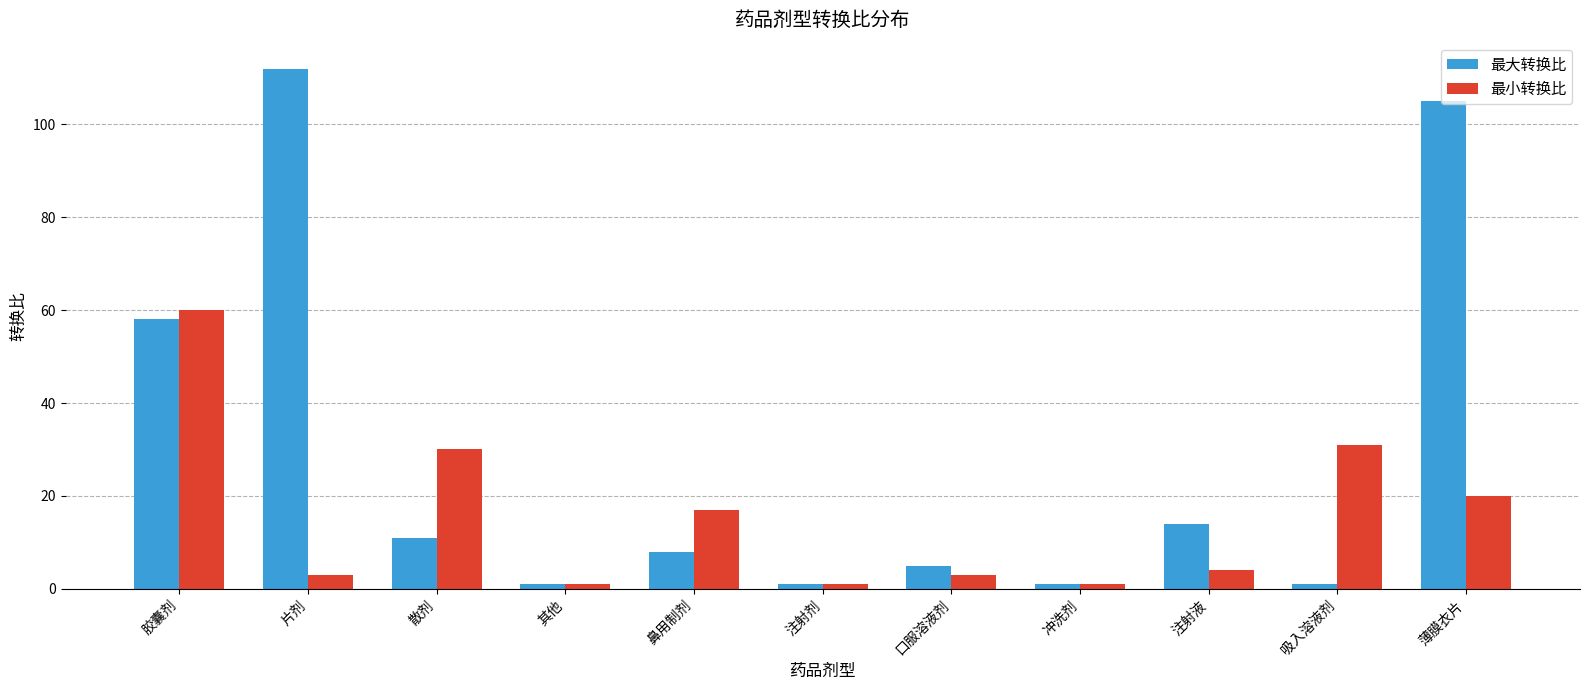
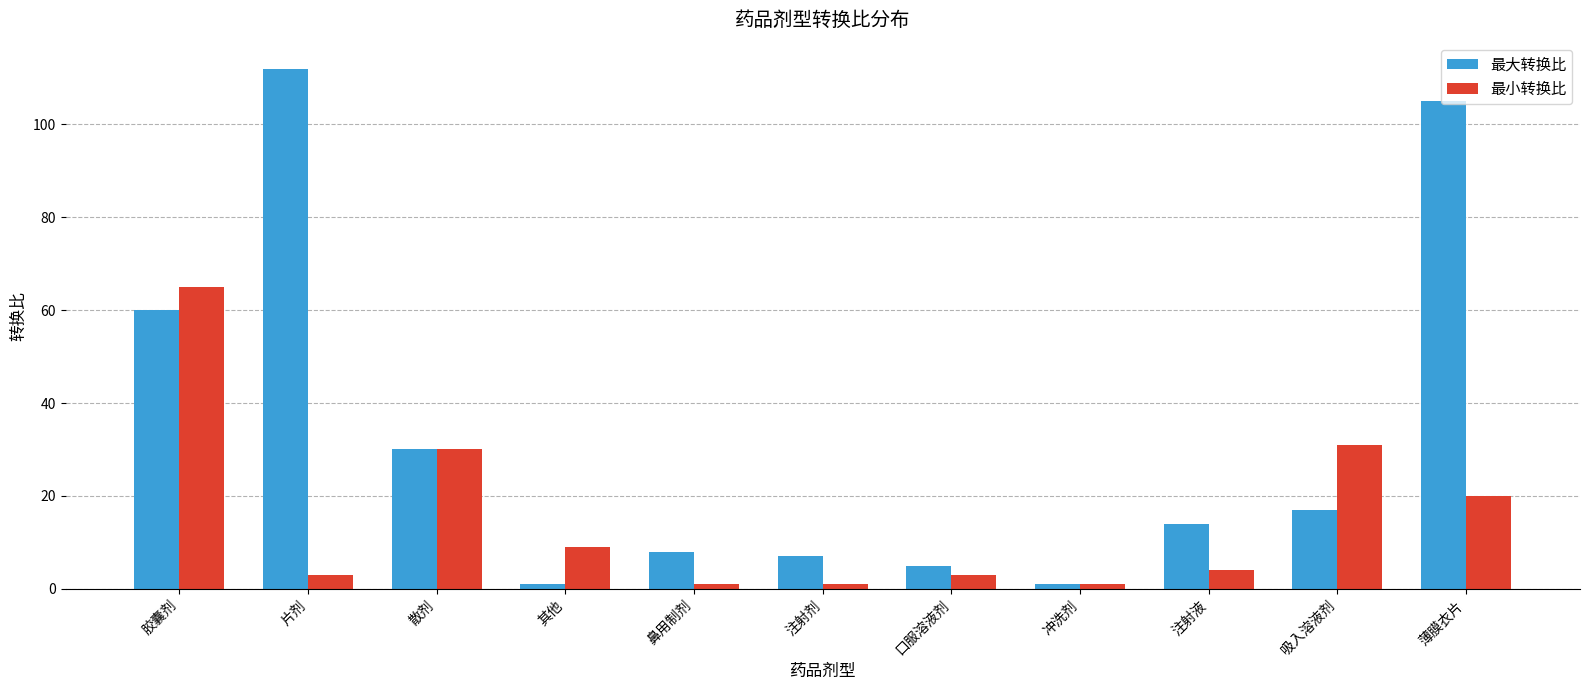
最大转换比, 胶囊剂: 58 -> 60
最小转换比, 胶囊剂: 60 -> 65
最大转换比, 散剂: 11 -> 30
最小转换比, 其他: 1 -> 9
最小转换比, 鼻用制剂: 17 -> 1
最大转换比, 注射剂: 1 -> 7
最大转换比, 吸入溶液剂: 1 -> 17
